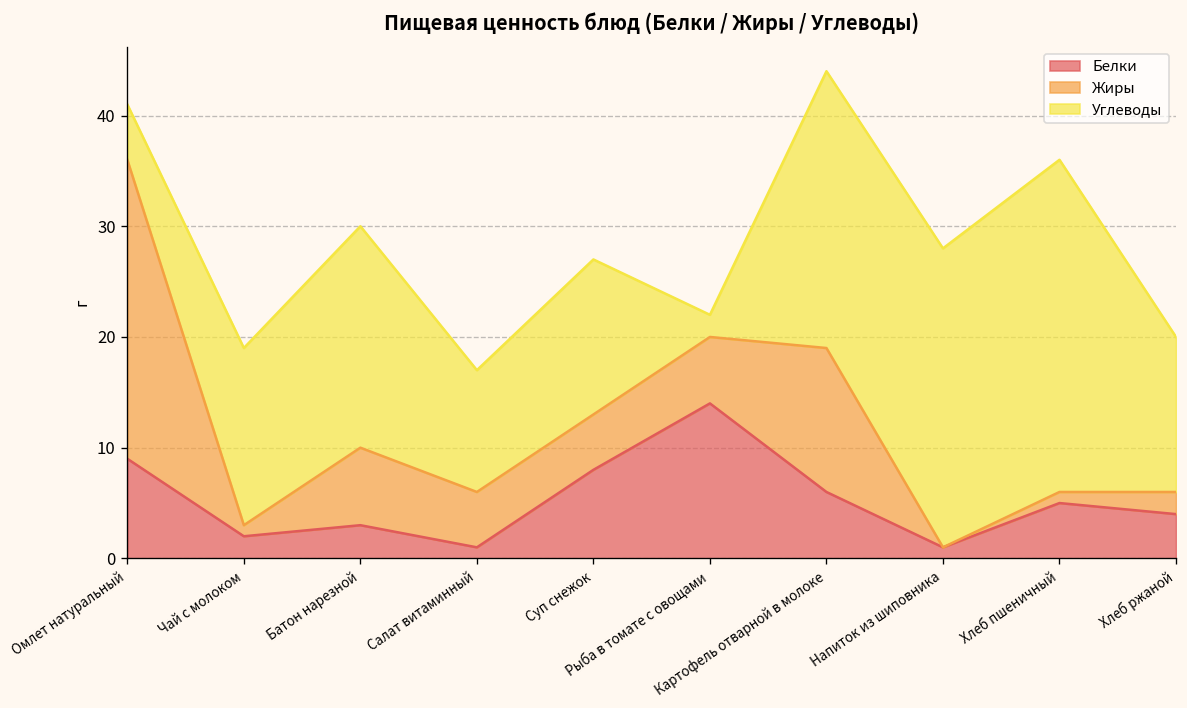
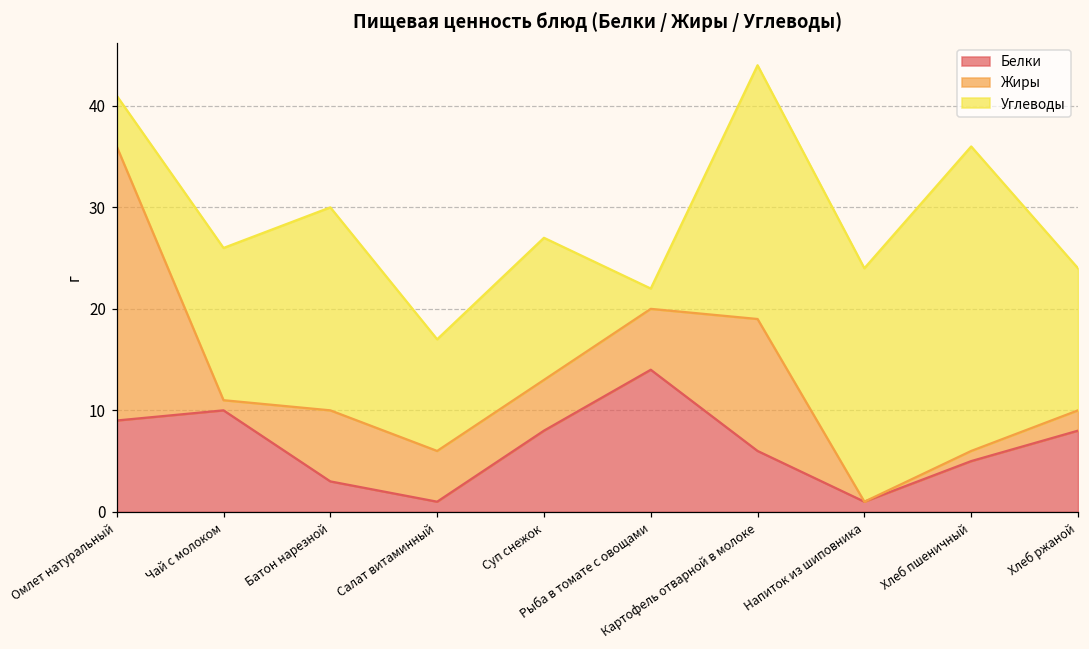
Белки, Чай с молоком: 2 -> 10
Углеводы, Чай с молоком: 16 -> 15
Углеводы, Напиток из шиповника: 27 -> 23
Белки, Хлеб ржаной: 4 -> 8
